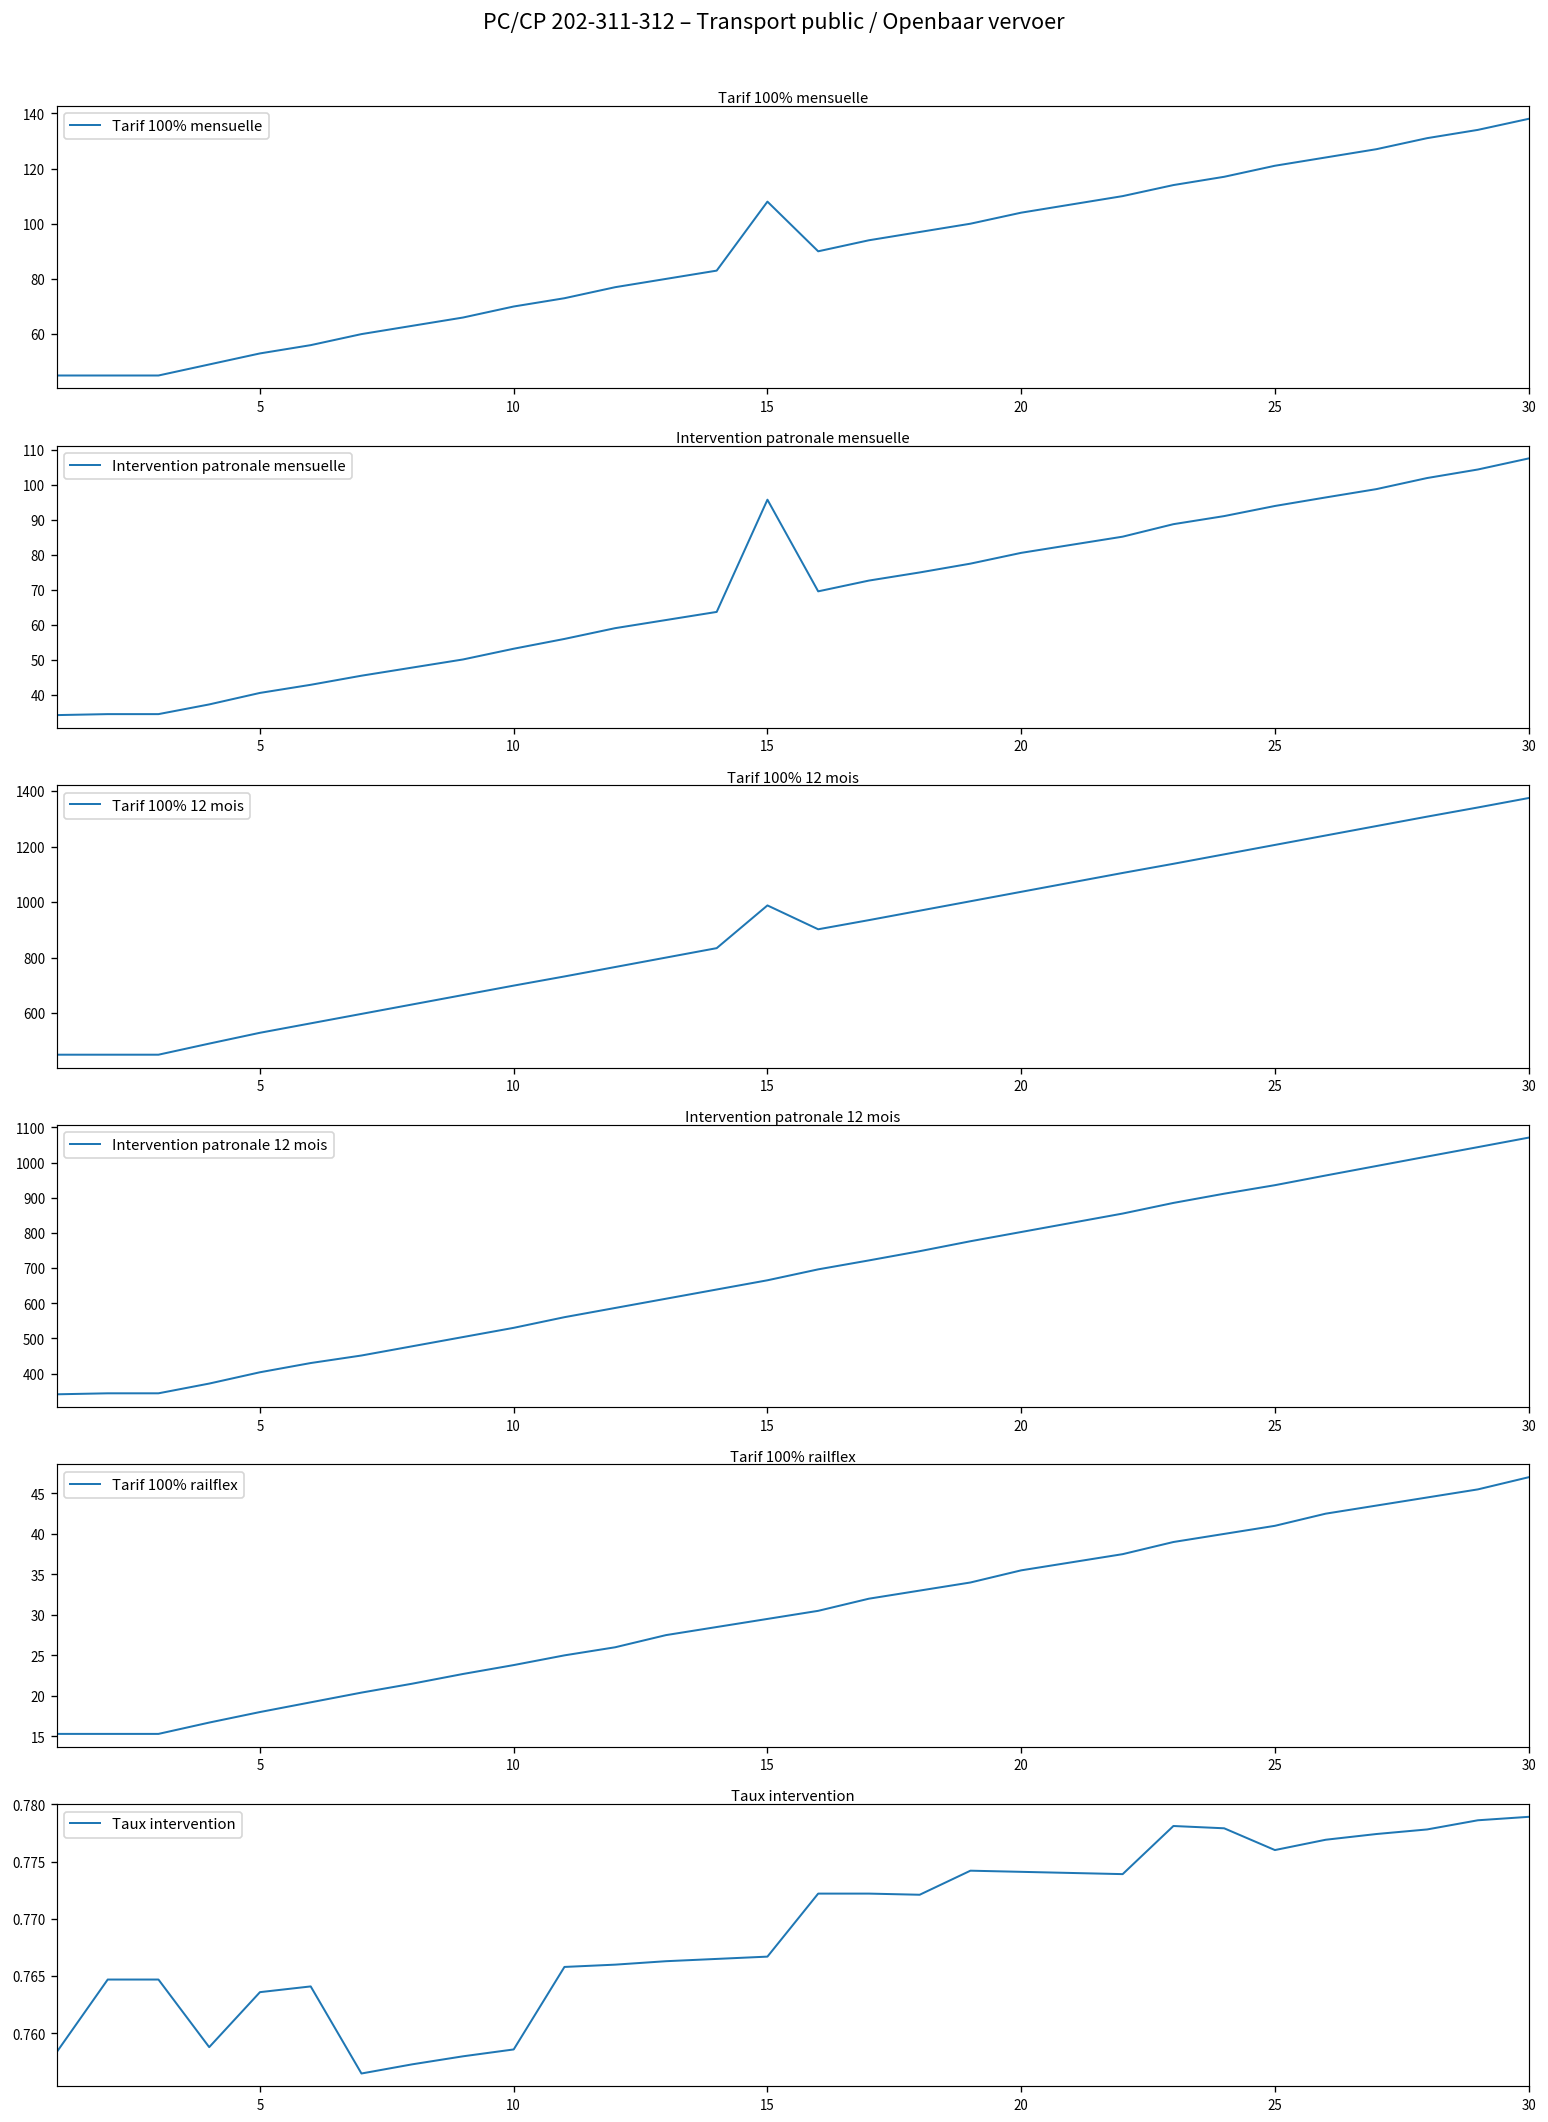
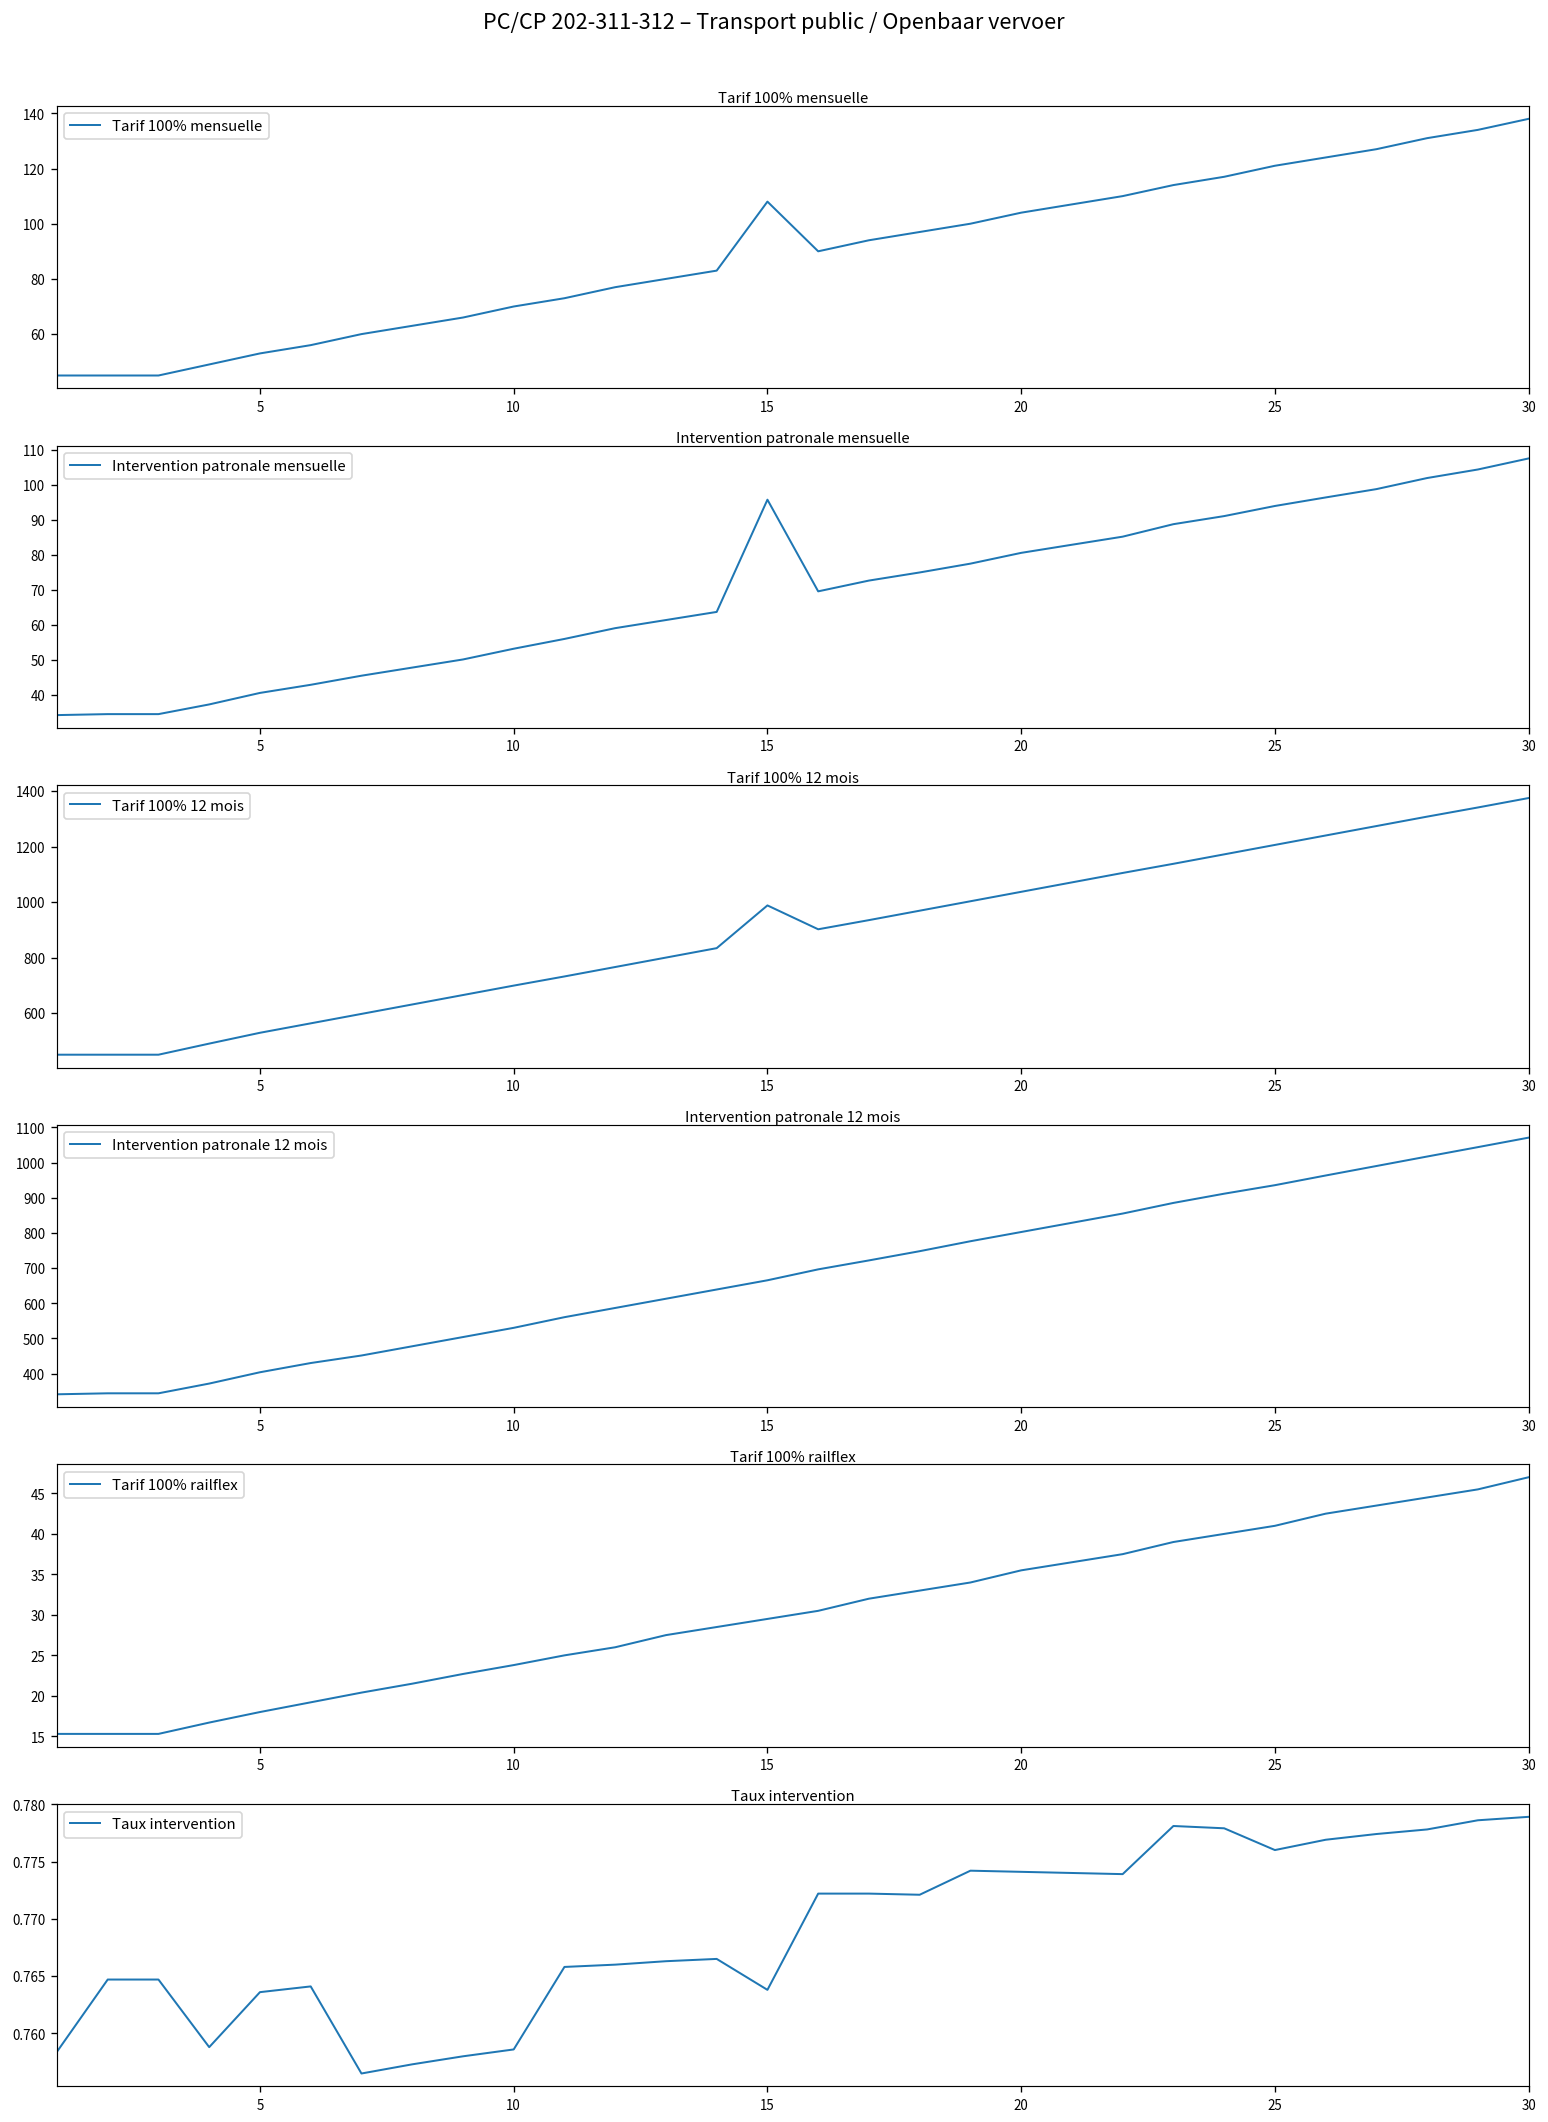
Taux intervention, 15: 0.767 -> 0.764
